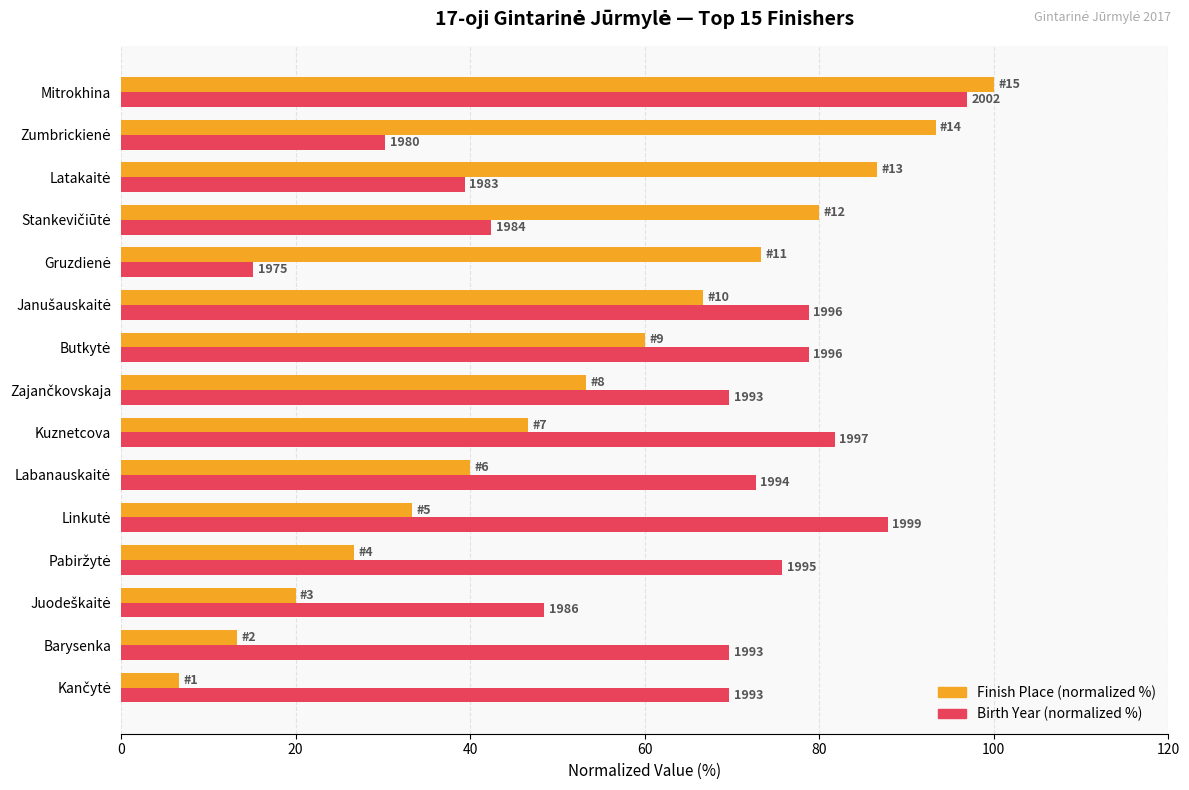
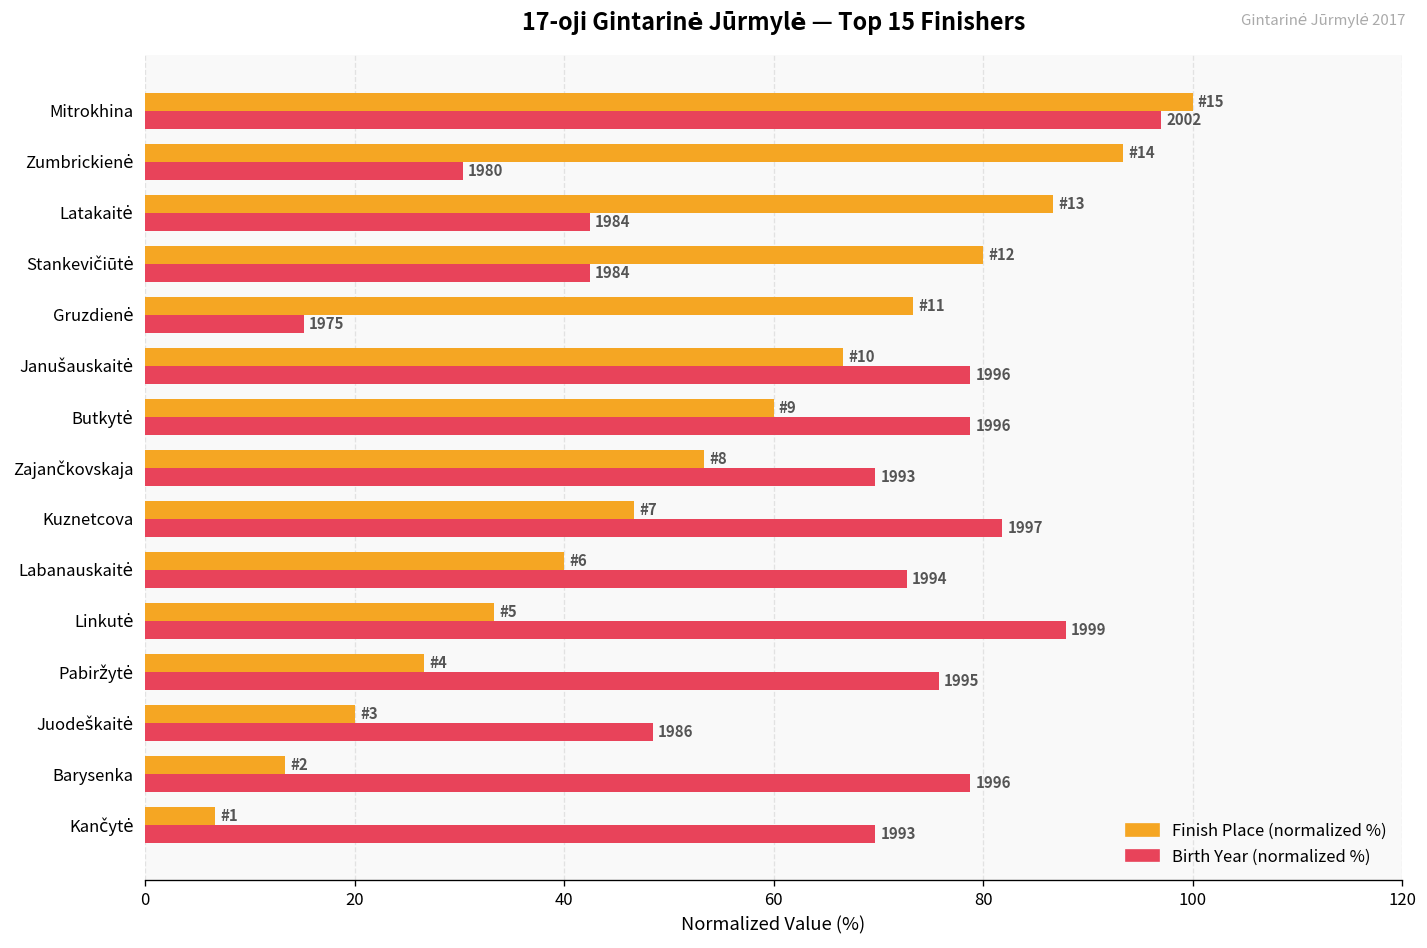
Birth Year (normalized %), Latakaitė: 1983 -> 1984
Birth Year (normalized %), Barysenka: 1993 -> 1996
